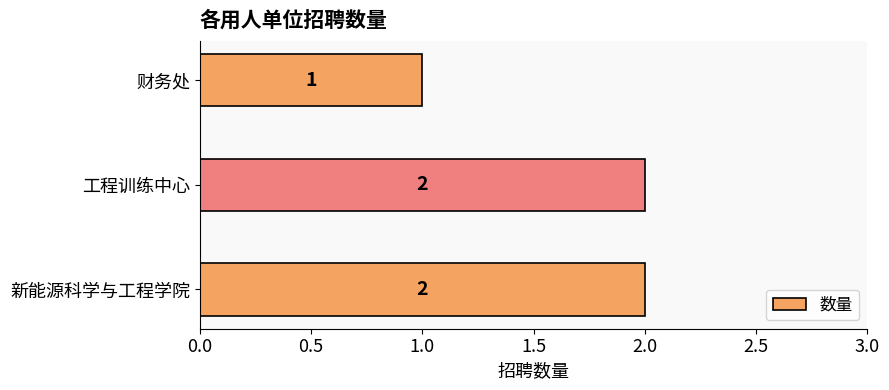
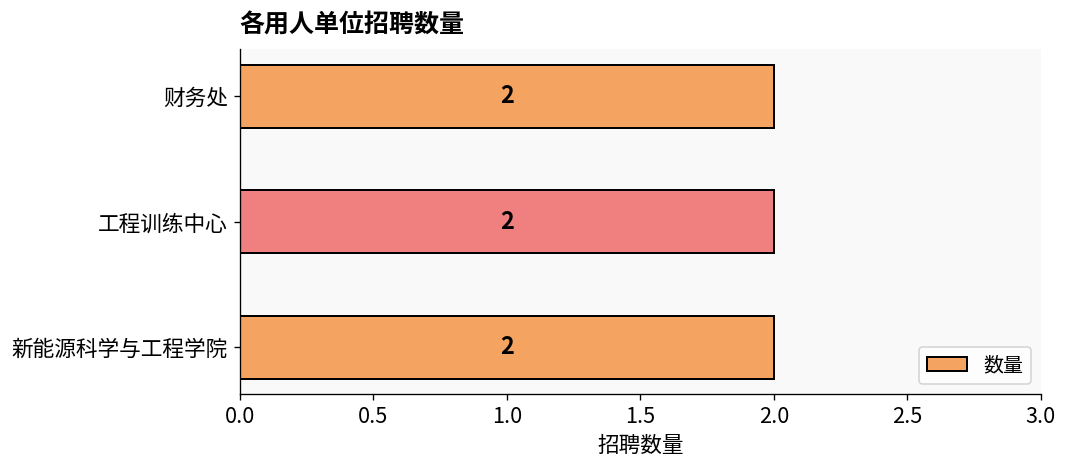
财务处: 1 -> 2
